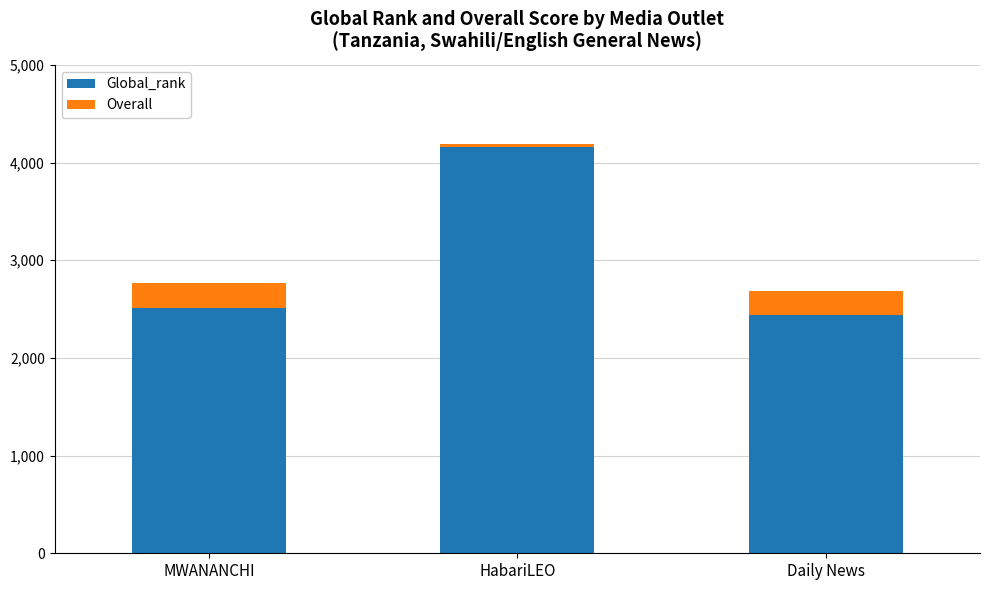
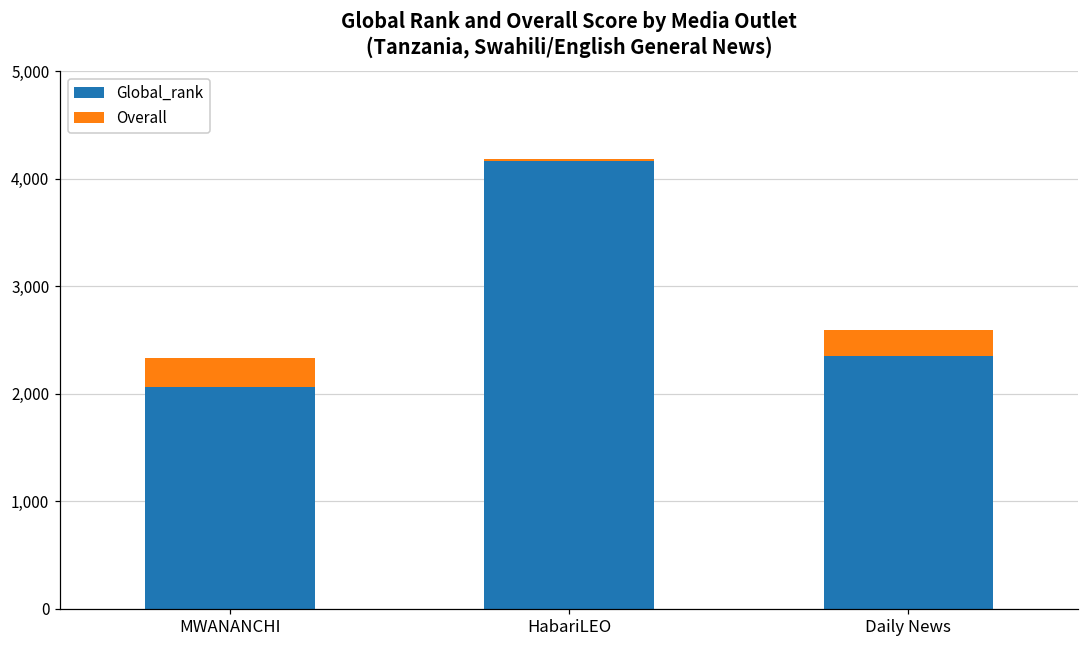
Global_rank, MWANANCHI: 2,500 -> 2,100
Global_rank, Daily News: 2,400 -> 2,300
